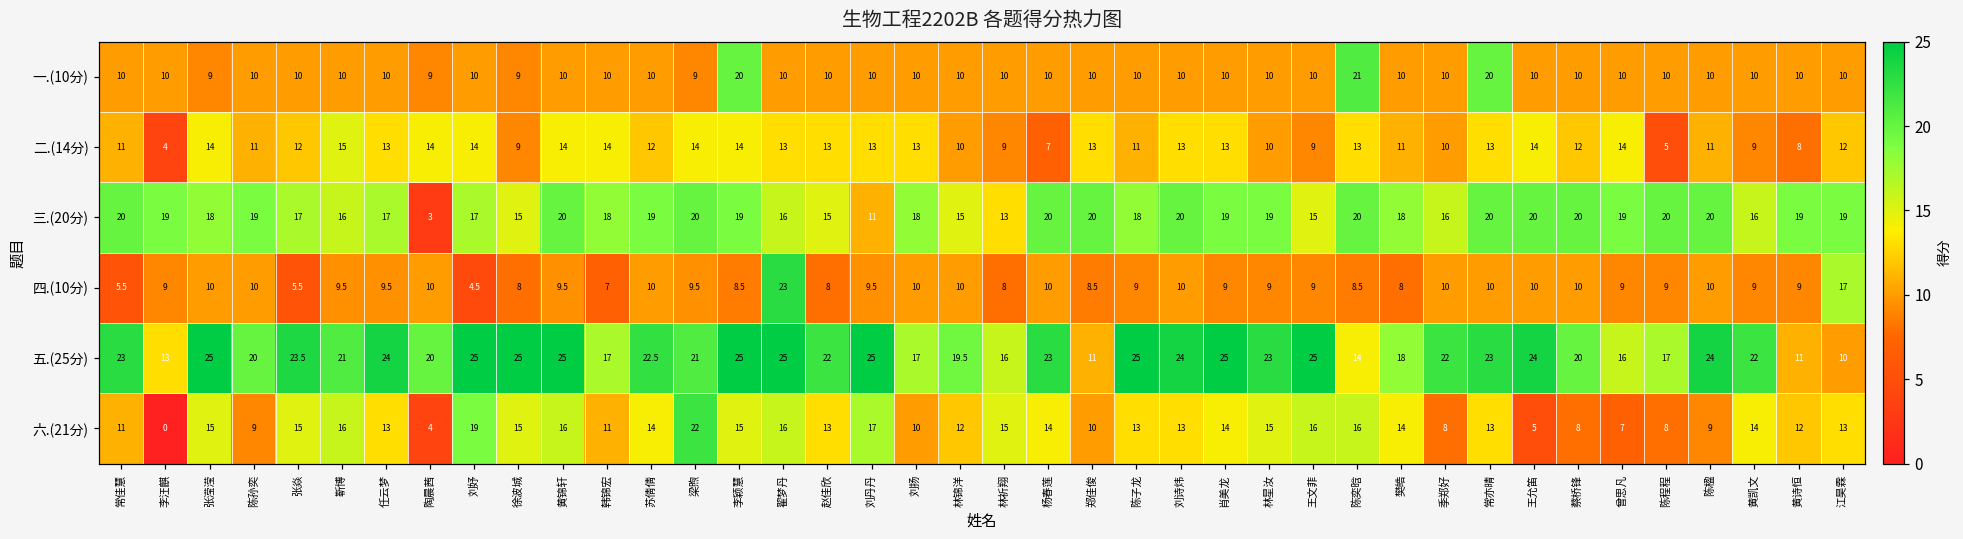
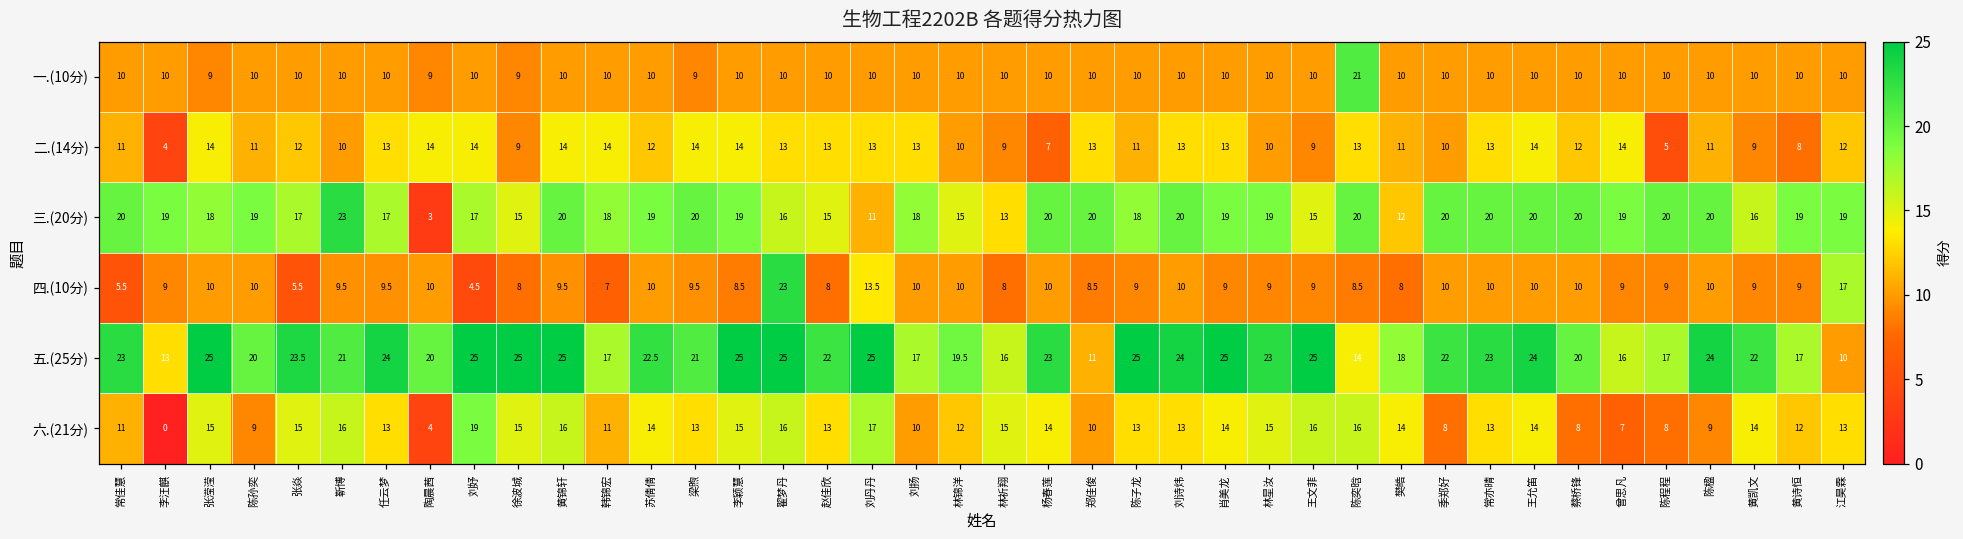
一.(10分), 李颖慧: 20 -> 10
一.(10分), 常亦晴: 20 -> 10
二.(14分), 靳博: 15 -> 10
三.(20分), 靳博: 16 -> 23
三.(20分), 樊皓: 18 -> 12
三.(20分), 季郑好: 16 -> 20
四.(10分), 刘丹丹: 9.5 -> 13.5
五.(25分), 黄诗恒: 11 -> 17
六.(21分), 梁煦: 22 -> 13
六.(21分), 王允笛: 5 -> 14
